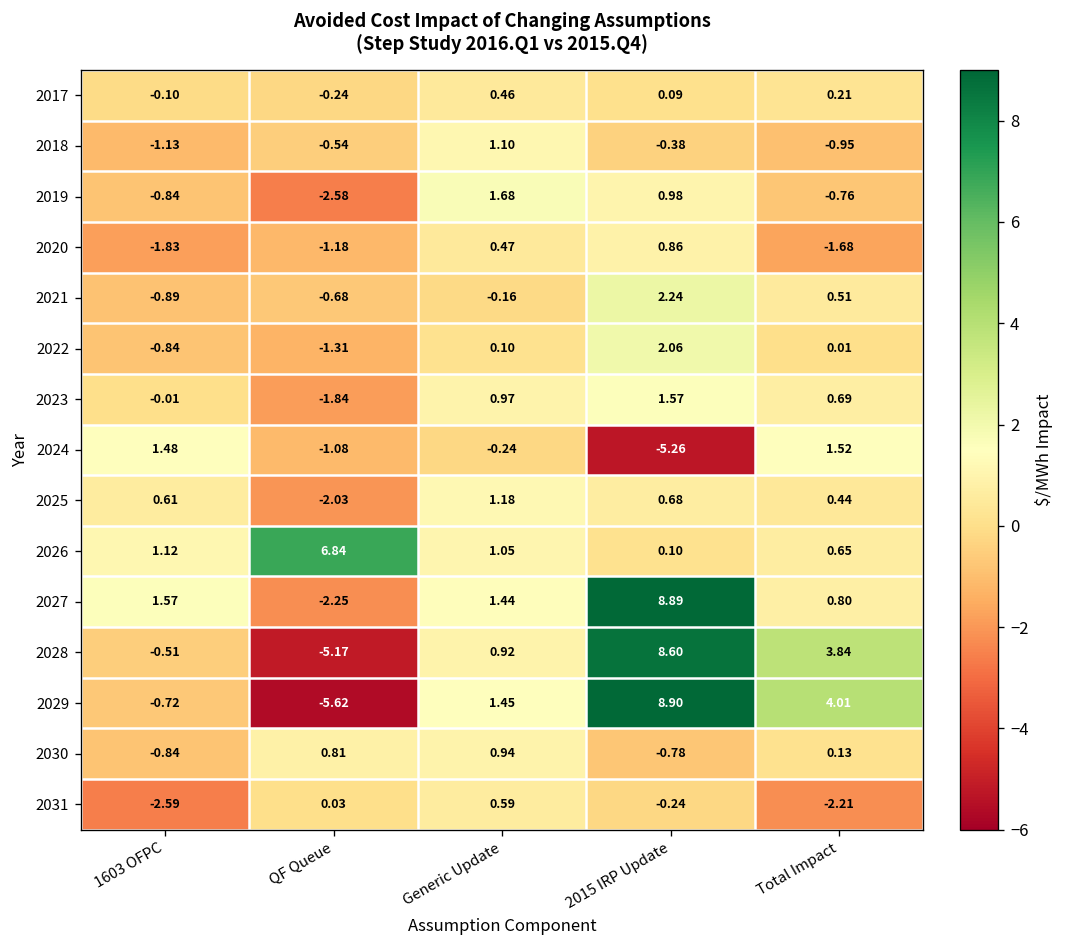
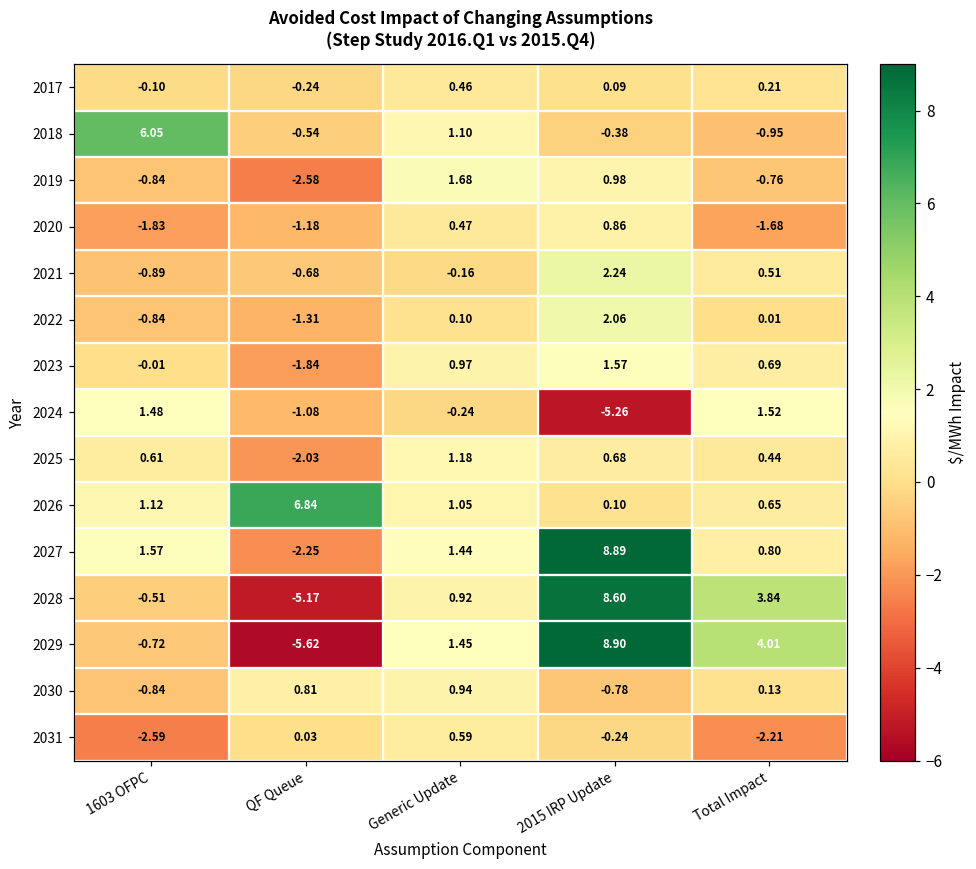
2018, 1603 OFPC: -1.13 -> 6.05
